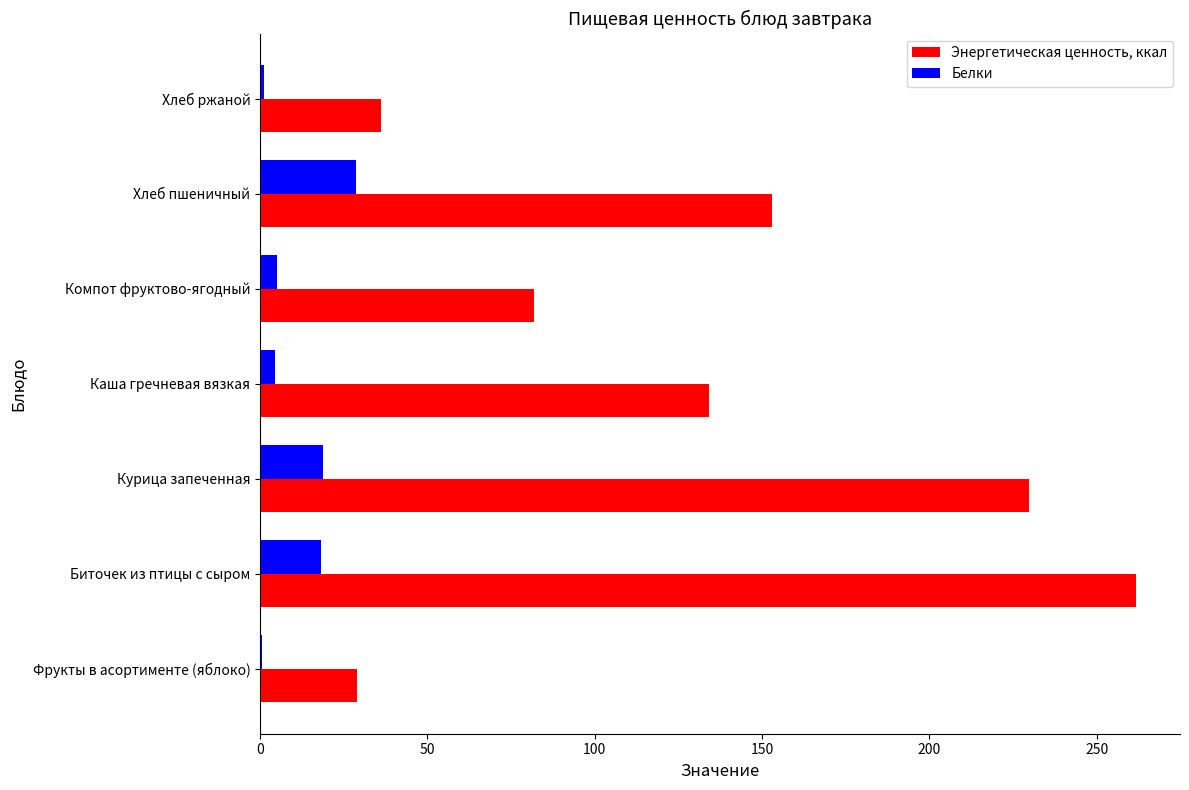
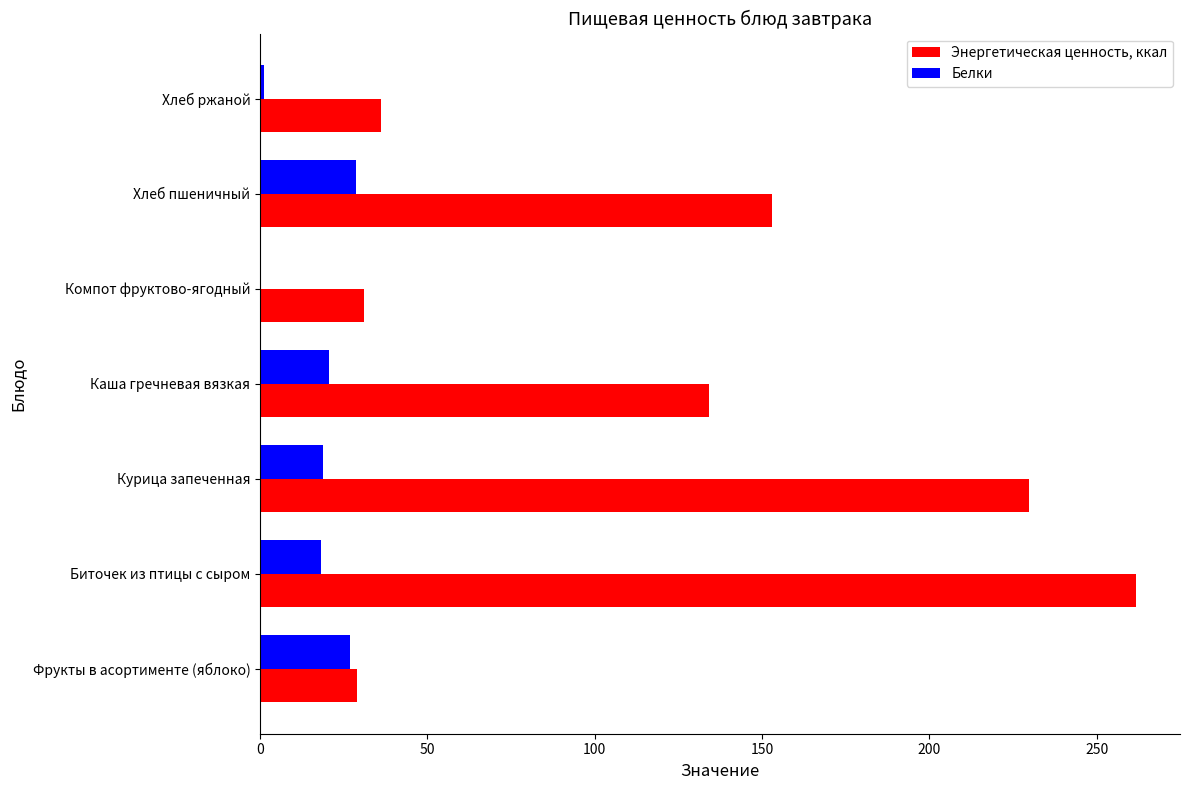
Белки, Компот фруктово-ягодный: 5 -> 0
Энергетическая ценность, ккал, Компот фруктово-ягодный: 82 -> 31
Белки, Каша гречневая вязкая: 4 -> 21
Белки, Фрукты в асортименте (яблоко): 1 -> 27
